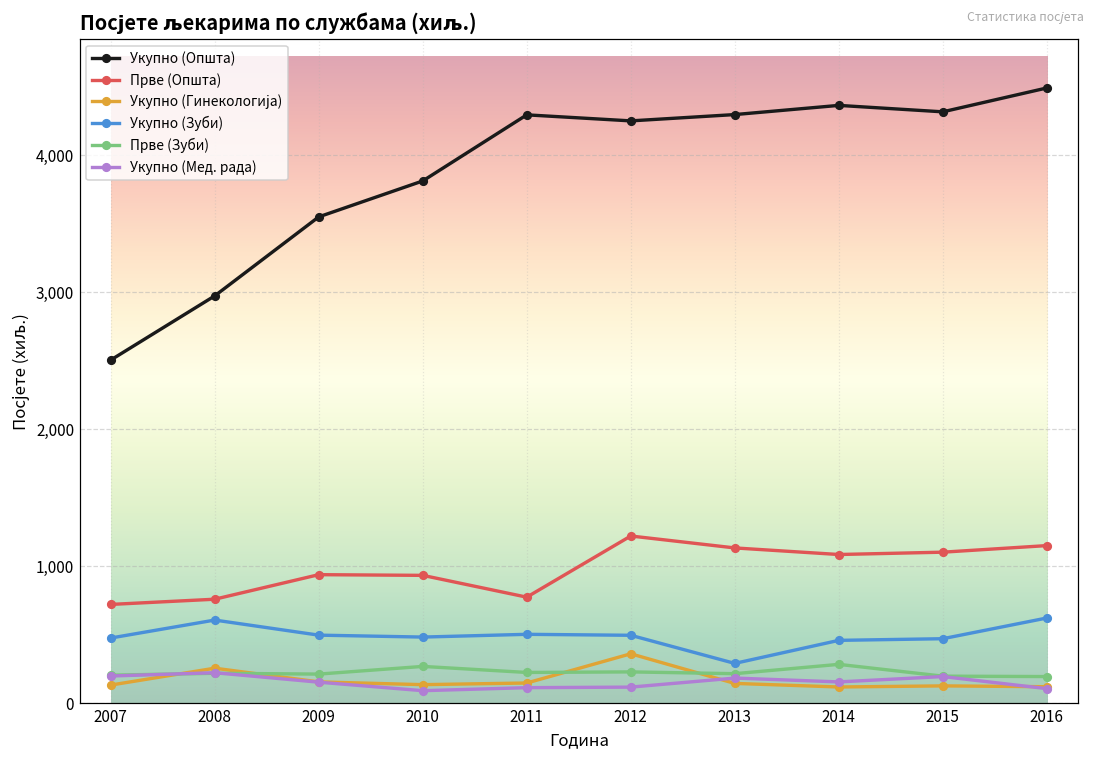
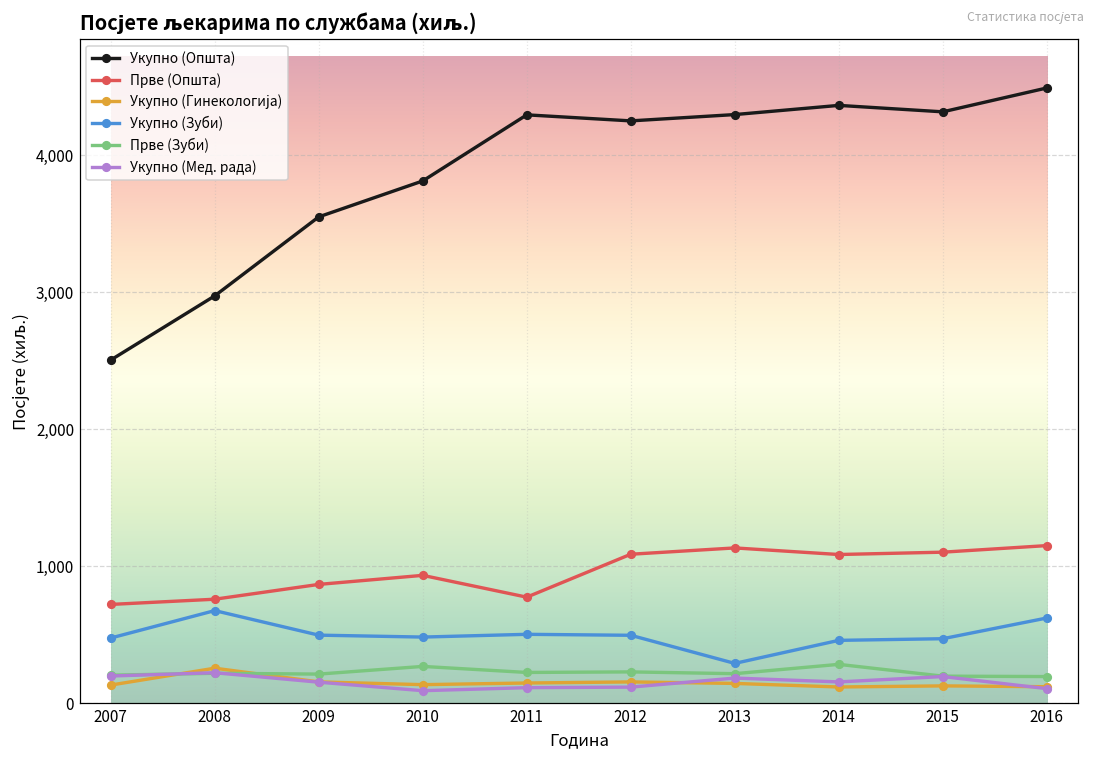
Укупно (Зуби), 2008: 610 -> 680
Прве (Општа), 2009: 940 -> 870
Прве (Општа), 2012: 1,220 -> 1,090
Укупно (Гинекологија), 2012: 360 -> 160
